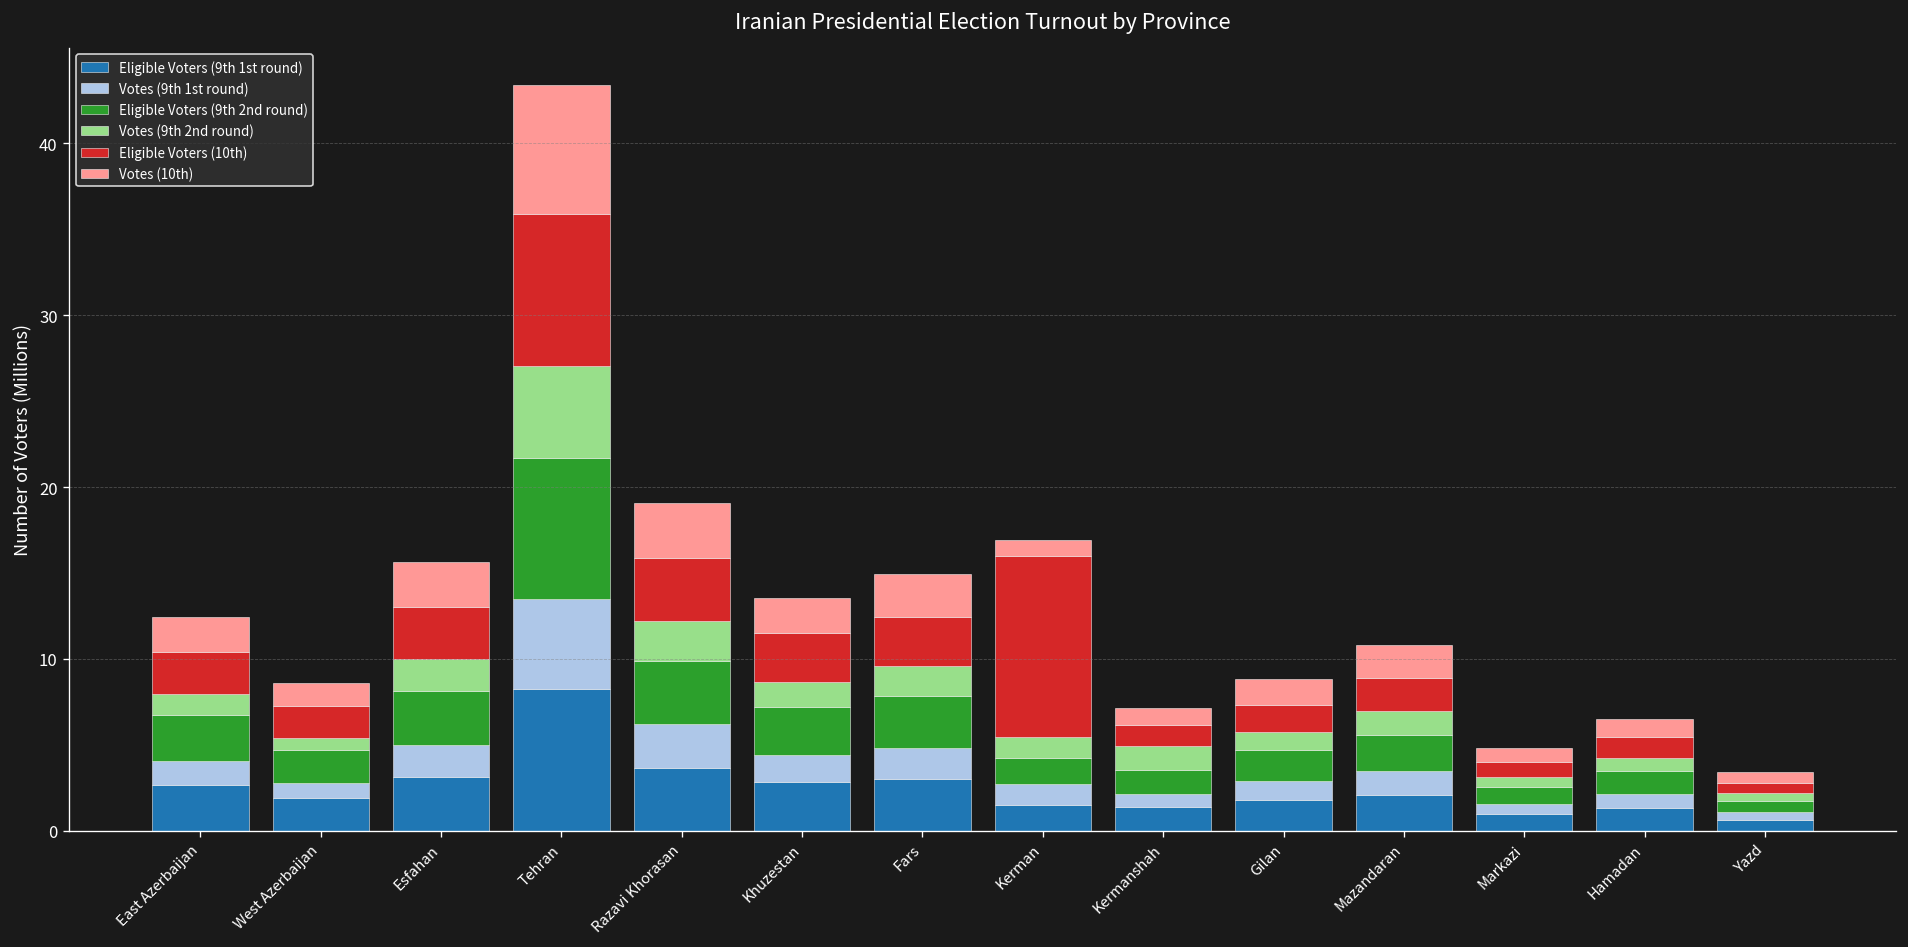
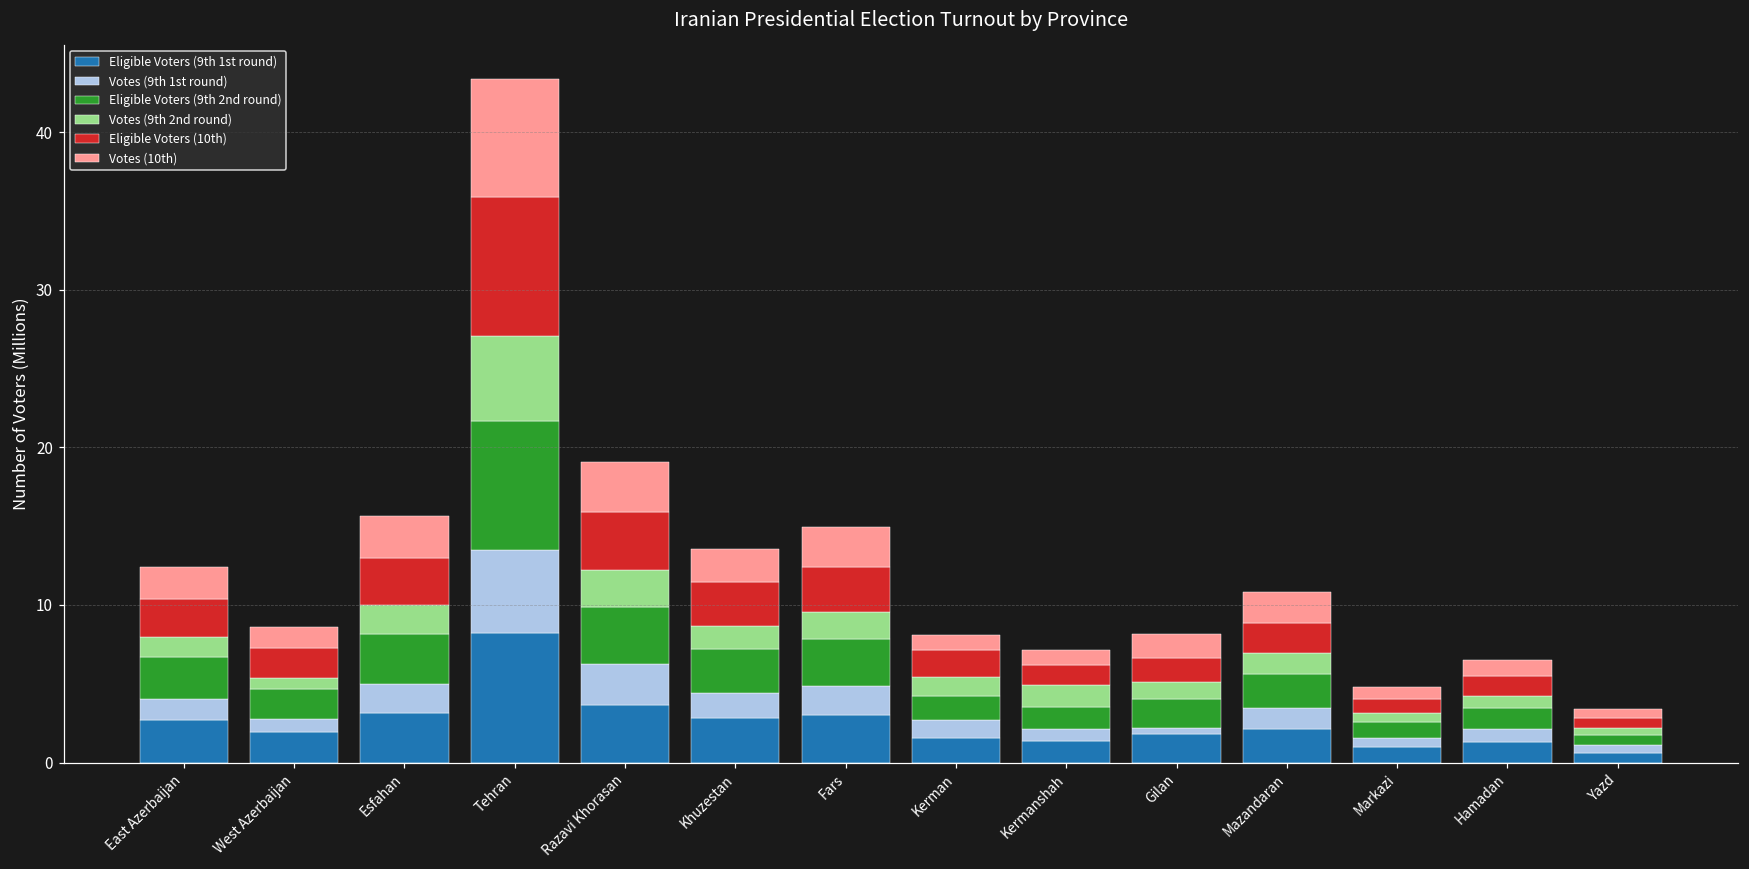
Eligible Voters (10th), Kerman: 10.6 -> 1.7
Votes (9th 1st round), Gilan: 1.1 -> 0.4
